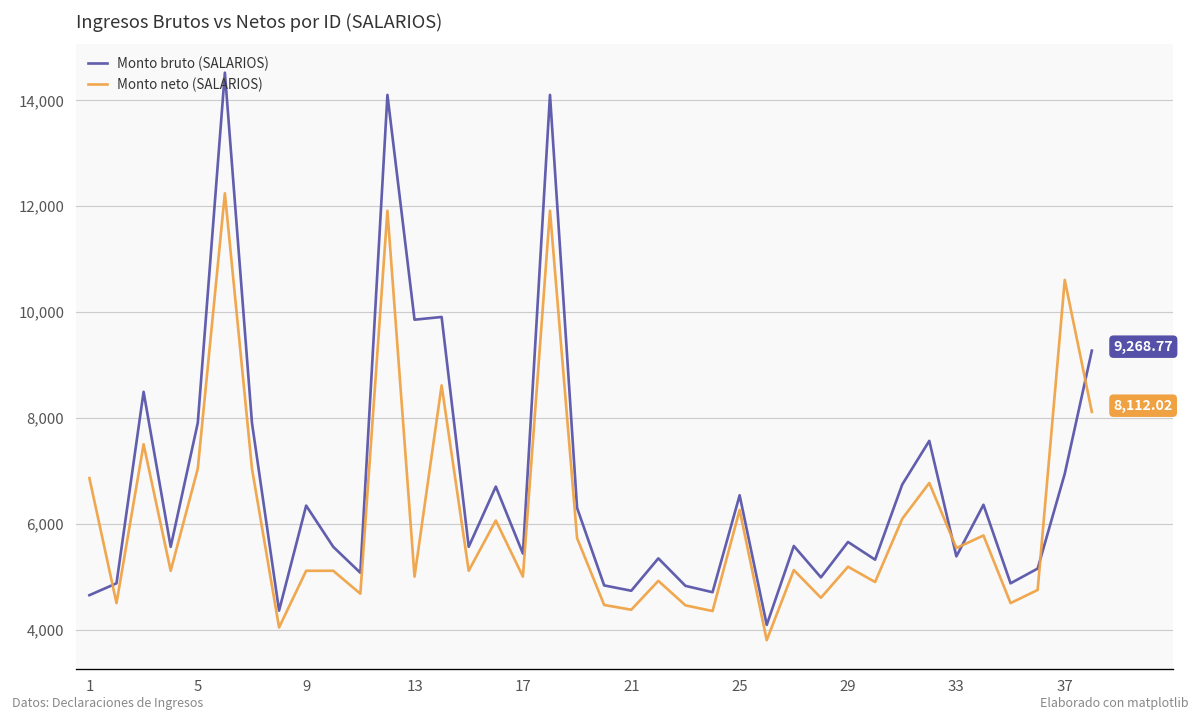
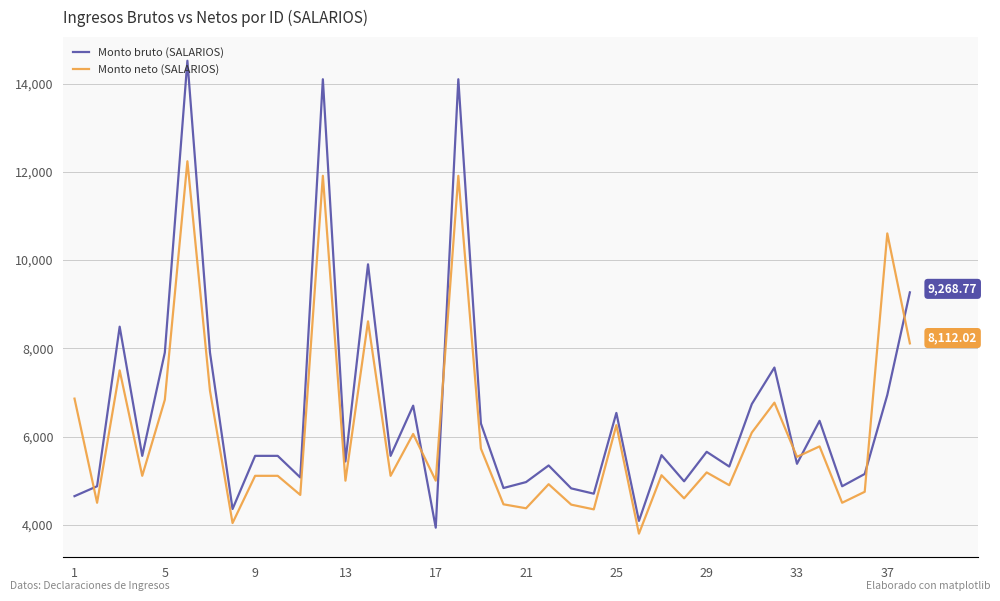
Monto neto (SALARIOS), 5: 7,000 -> 6,800
Monto bruto (SALARIOS), 9: 6,300 -> 5,600
Monto bruto (SALARIOS), 13: 9,900 -> 5,400
Monto bruto (SALARIOS), 17: 5,400 -> 3,900
Monto bruto (SALARIOS), 21: 4,700 -> 5,000
